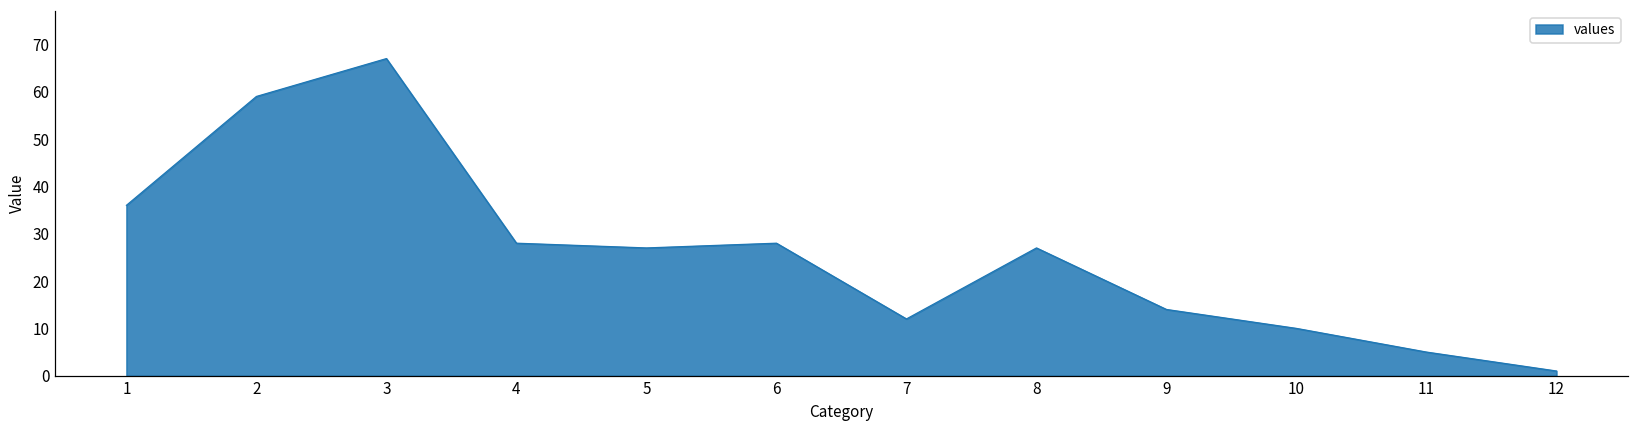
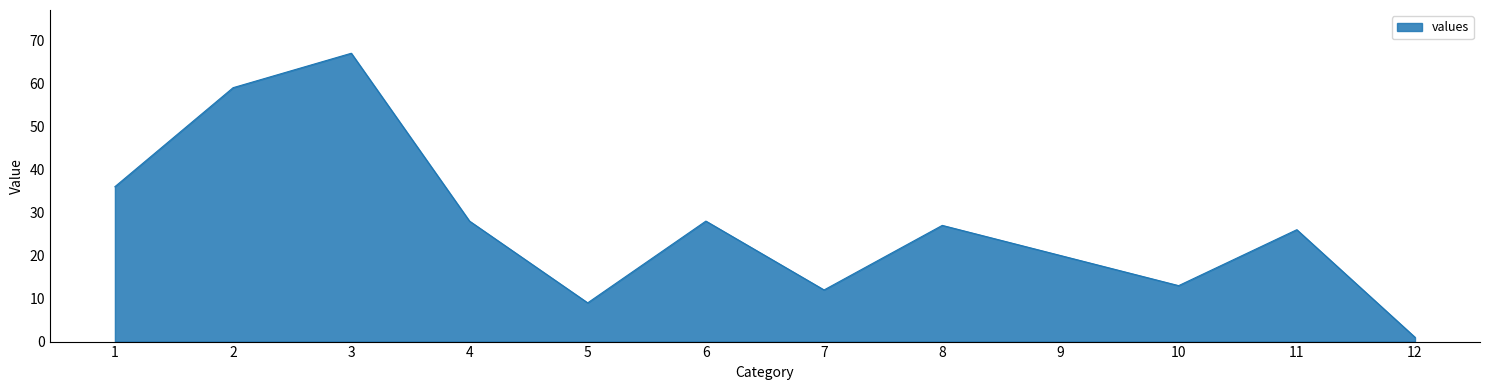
5: 27 -> 9
9: 14 -> 20
10: 10 -> 13
11: 5 -> 26
